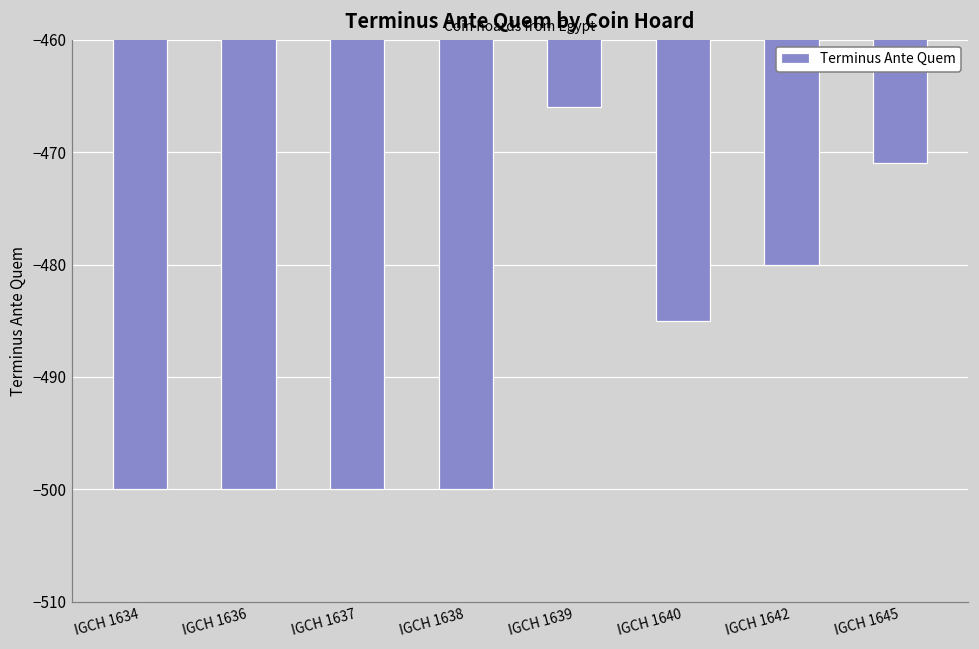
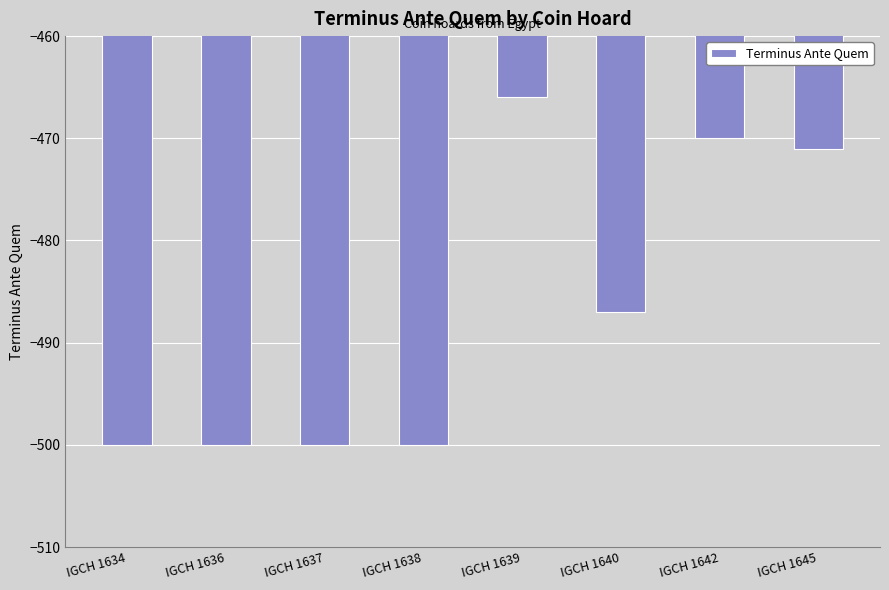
IGCH 1640: -485 -> -487
IGCH 1642: -480 -> -470
